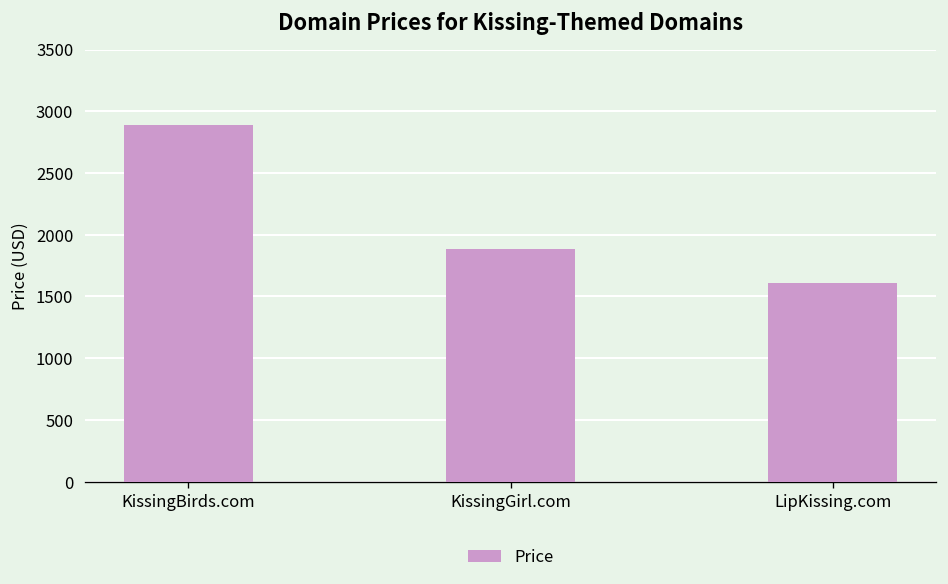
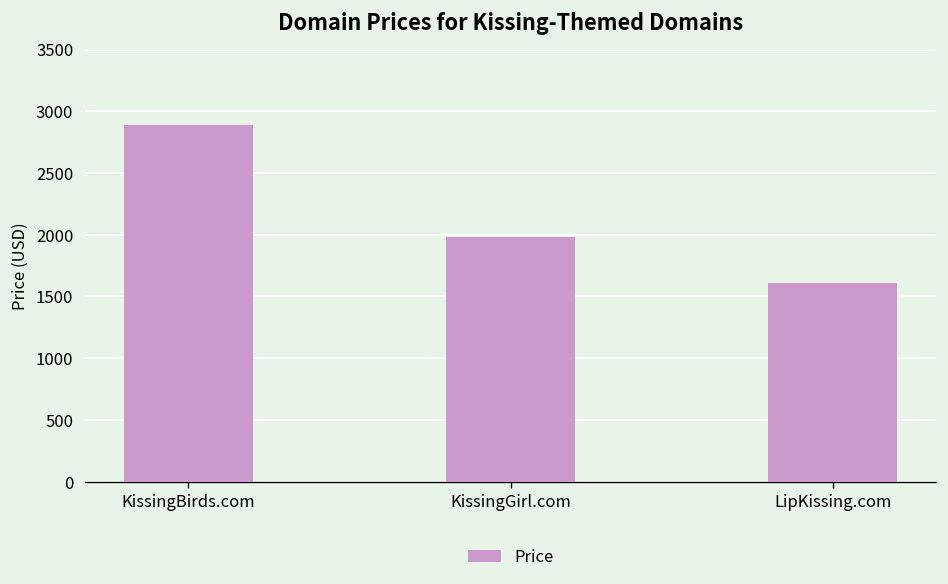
KissingGirl.com: 1890 -> 1980
